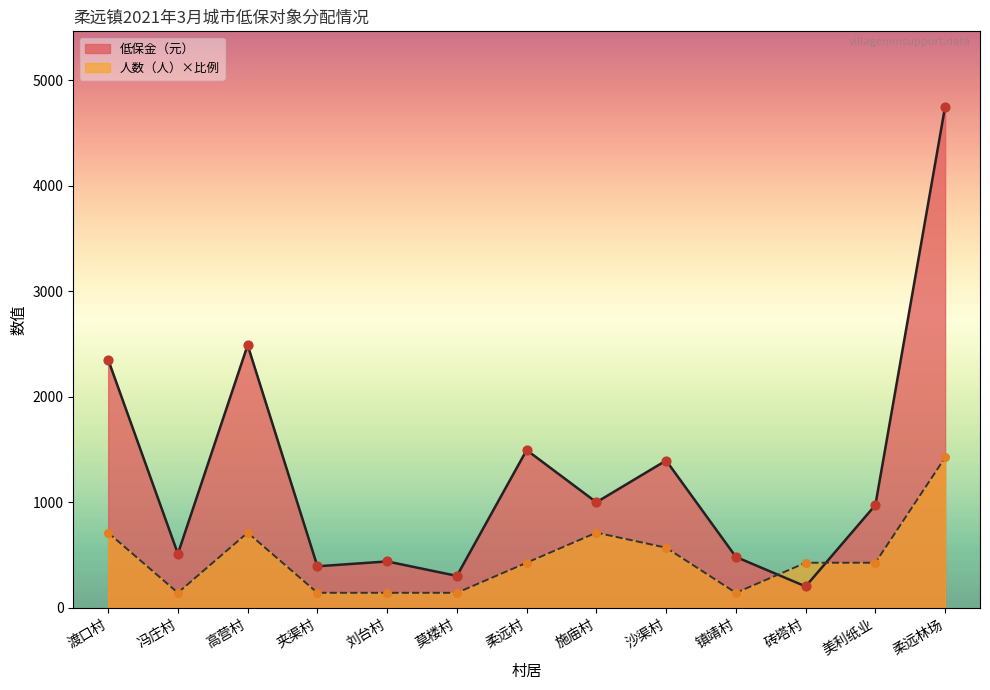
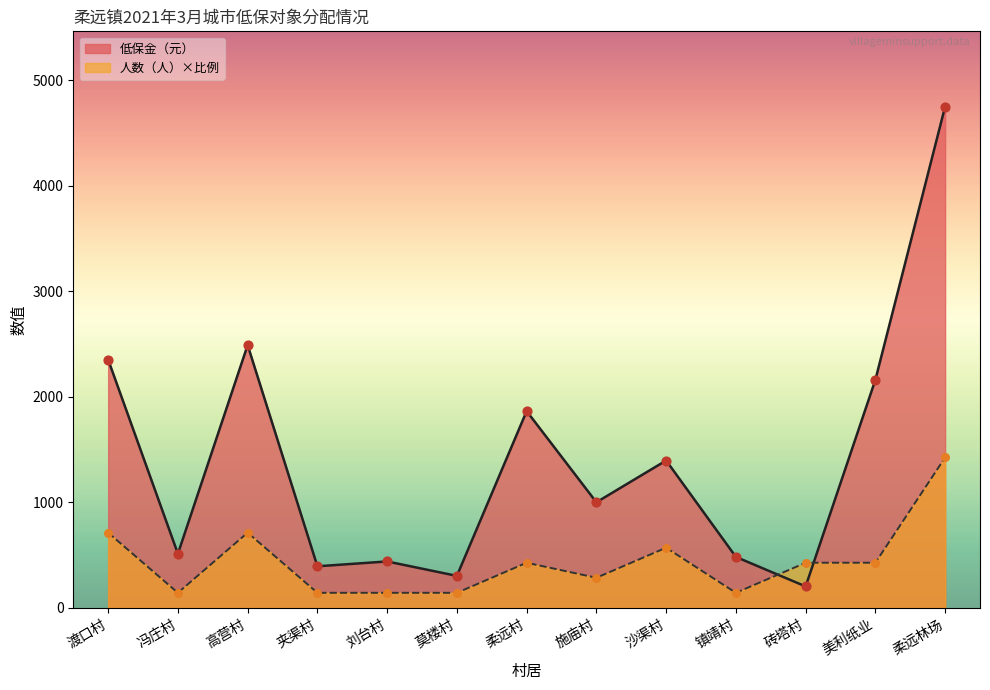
低保金（元）, 柔远村: 1500 -> 1870
人数（人）×比例, 施庙村: 710 -> 290
低保金（元）, 美利纸业: 980 -> 2160
